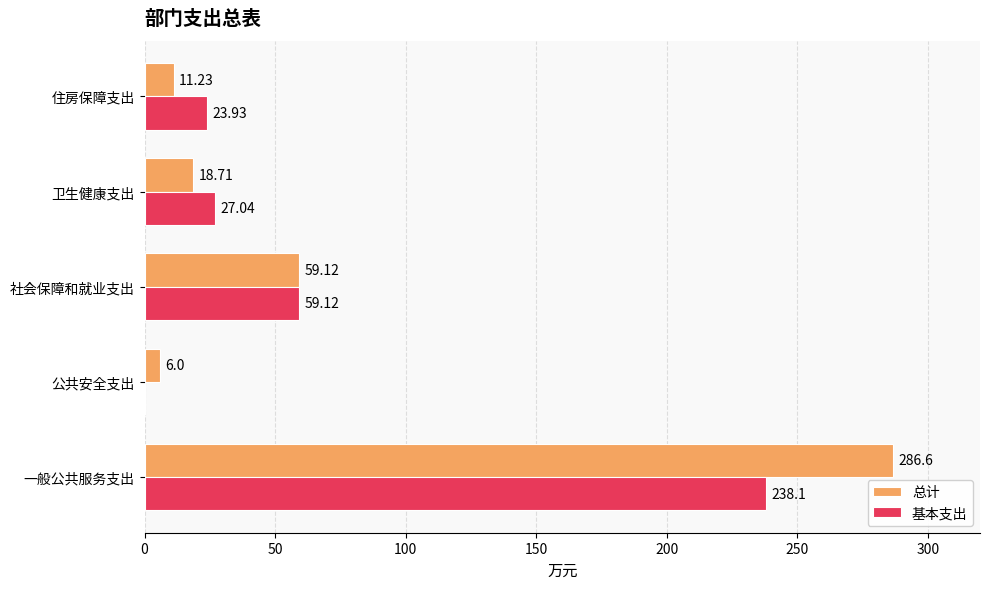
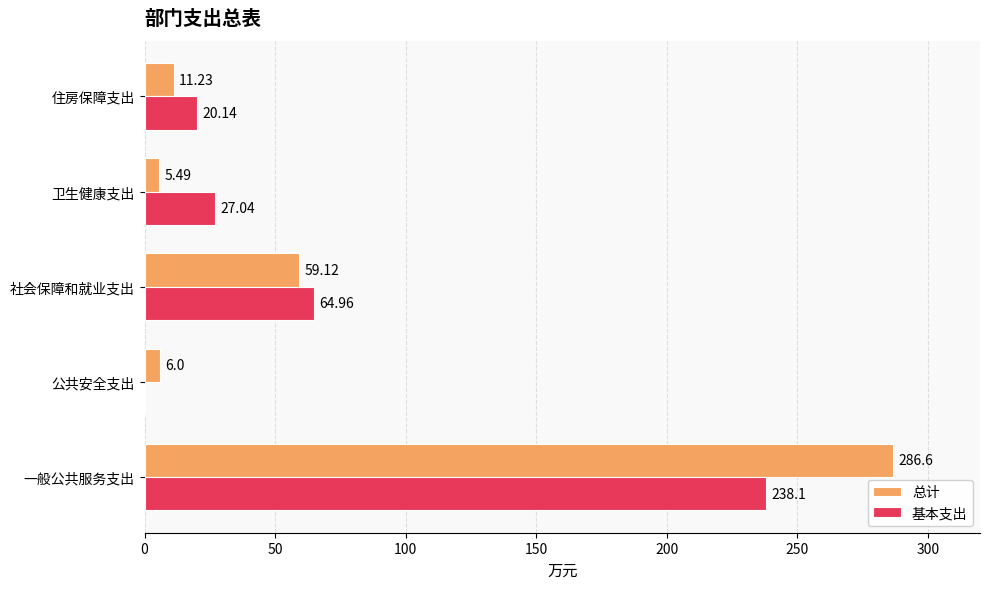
基本支出, 住房保障支出: 23.93 -> 20.14
总计, 卫生健康支出: 18.71 -> 5.49
基本支出, 社会保障和就业支出: 59.12 -> 64.96
